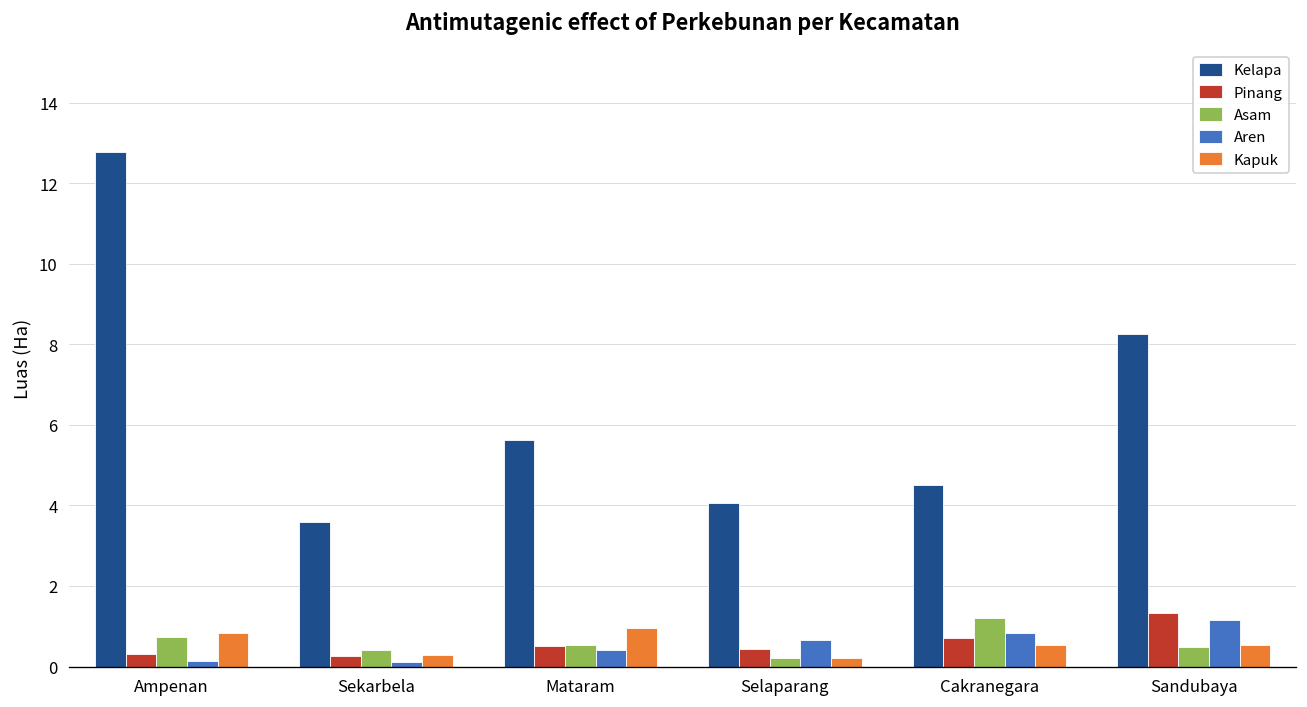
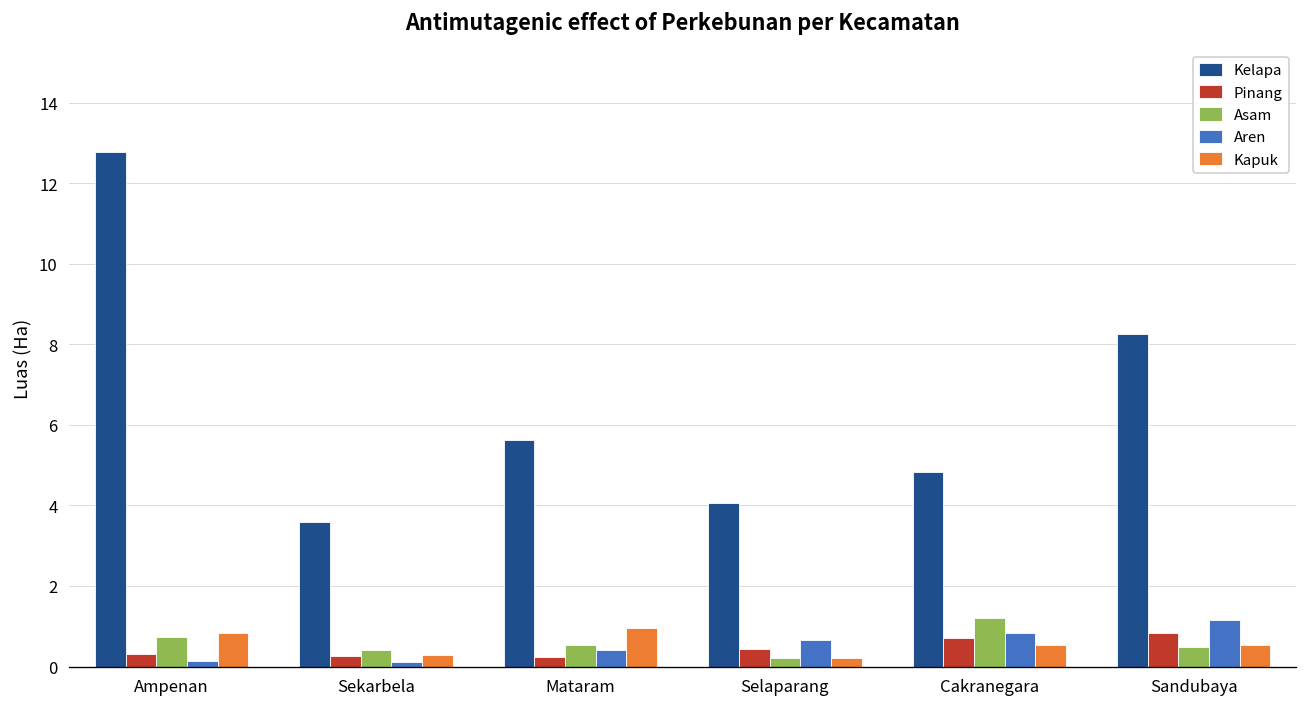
Pinang, Mataram: 0.5 -> 0.2
Kelapa, Cakranegara: 4.5 -> 4.8
Pinang, Sandubaya: 1.3 -> 0.8
